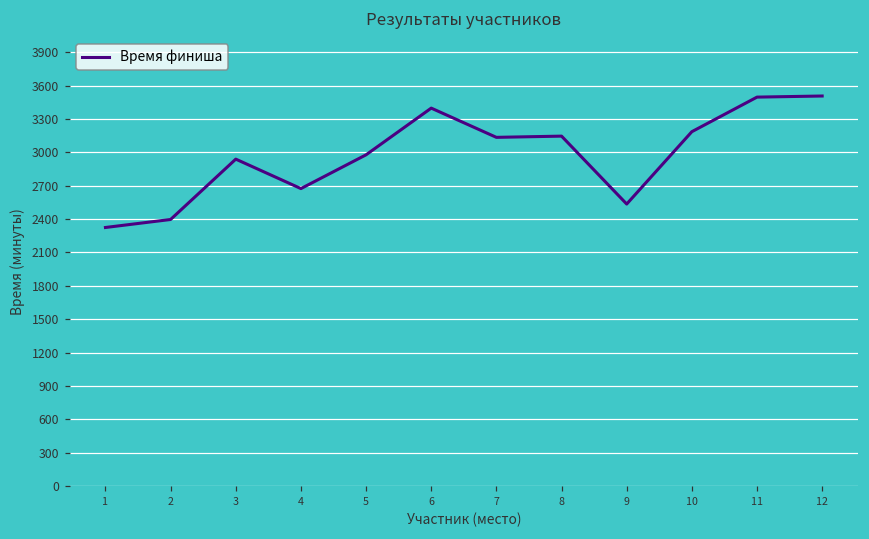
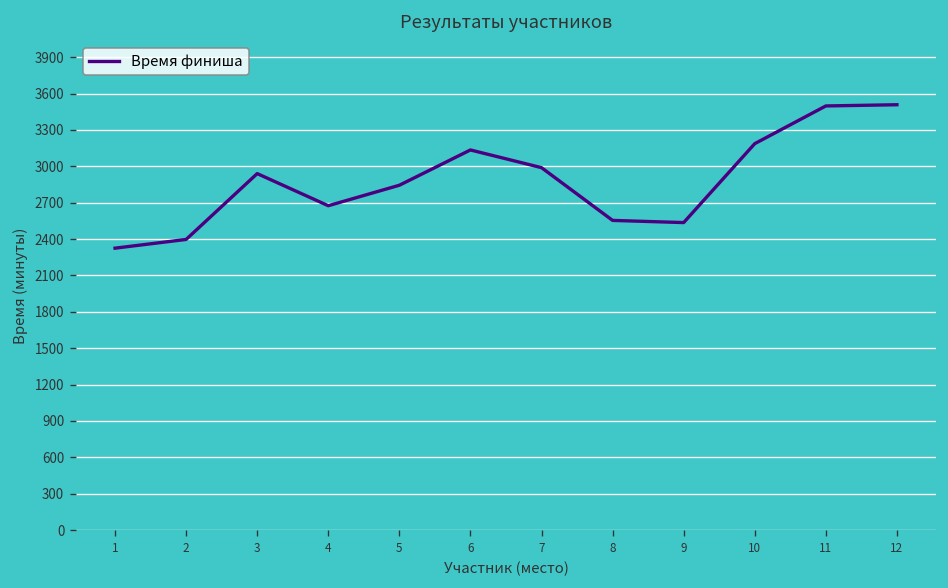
5: 2980 -> 2840
6: 3400 -> 3140
7: 3140 -> 2990
8: 3150 -> 2550
